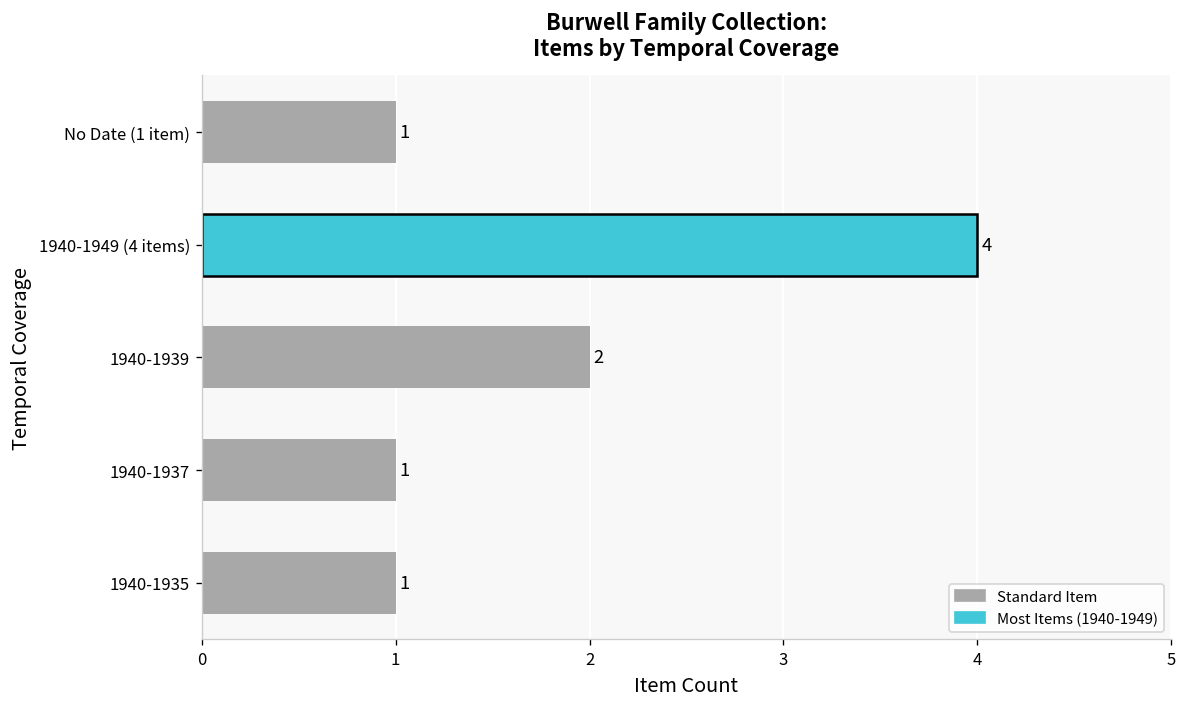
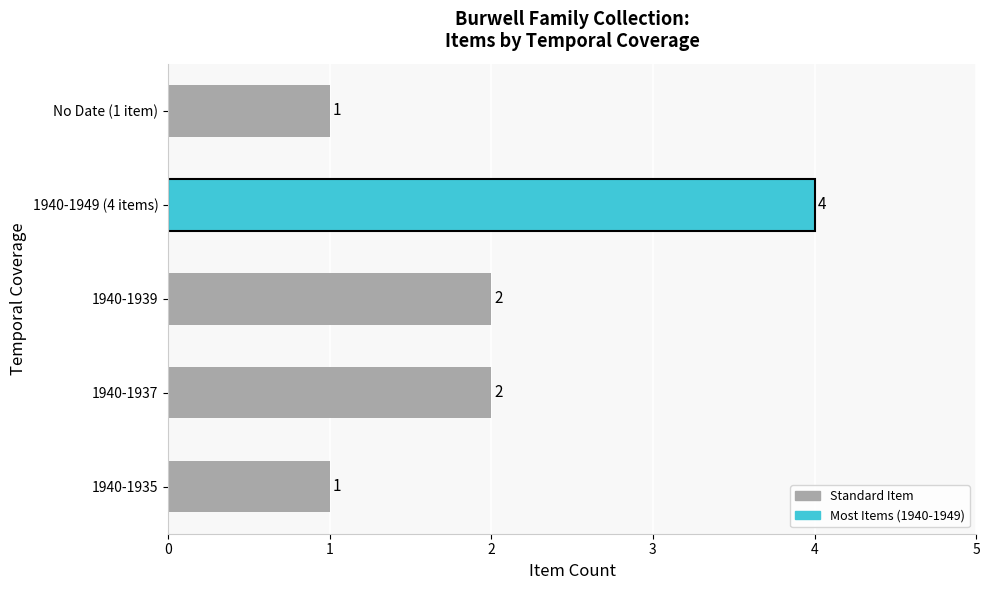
1940-1937: 1 -> 2
